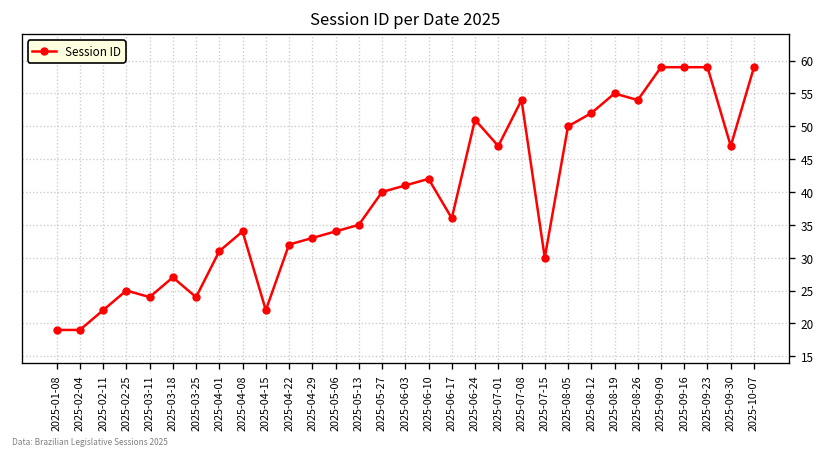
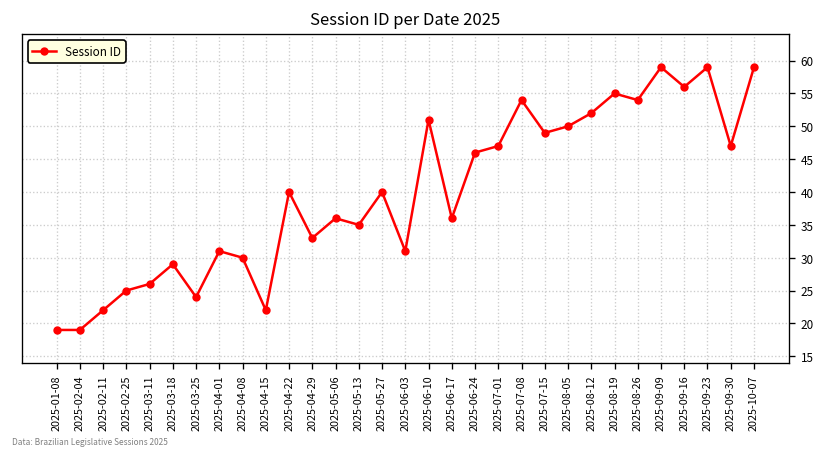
2025-03-11: 24 -> 26
2025-03-18: 27 -> 29
2025-04-08: 34 -> 30
2025-04-22: 32 -> 40
2025-05-06: 34 -> 36
2025-06-03: 41 -> 31
2025-06-10: 42 -> 51
2025-06-24: 51 -> 46
2025-07-15: 30 -> 49
2025-09-16: 59 -> 56
